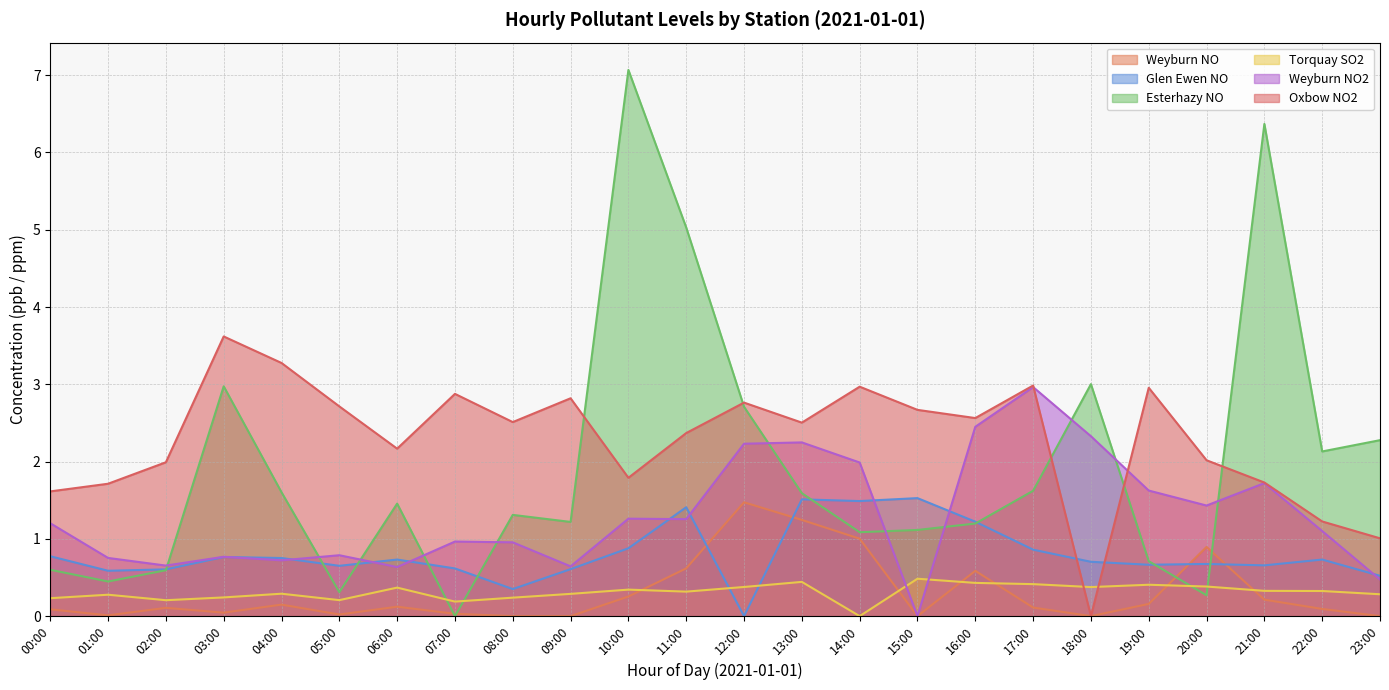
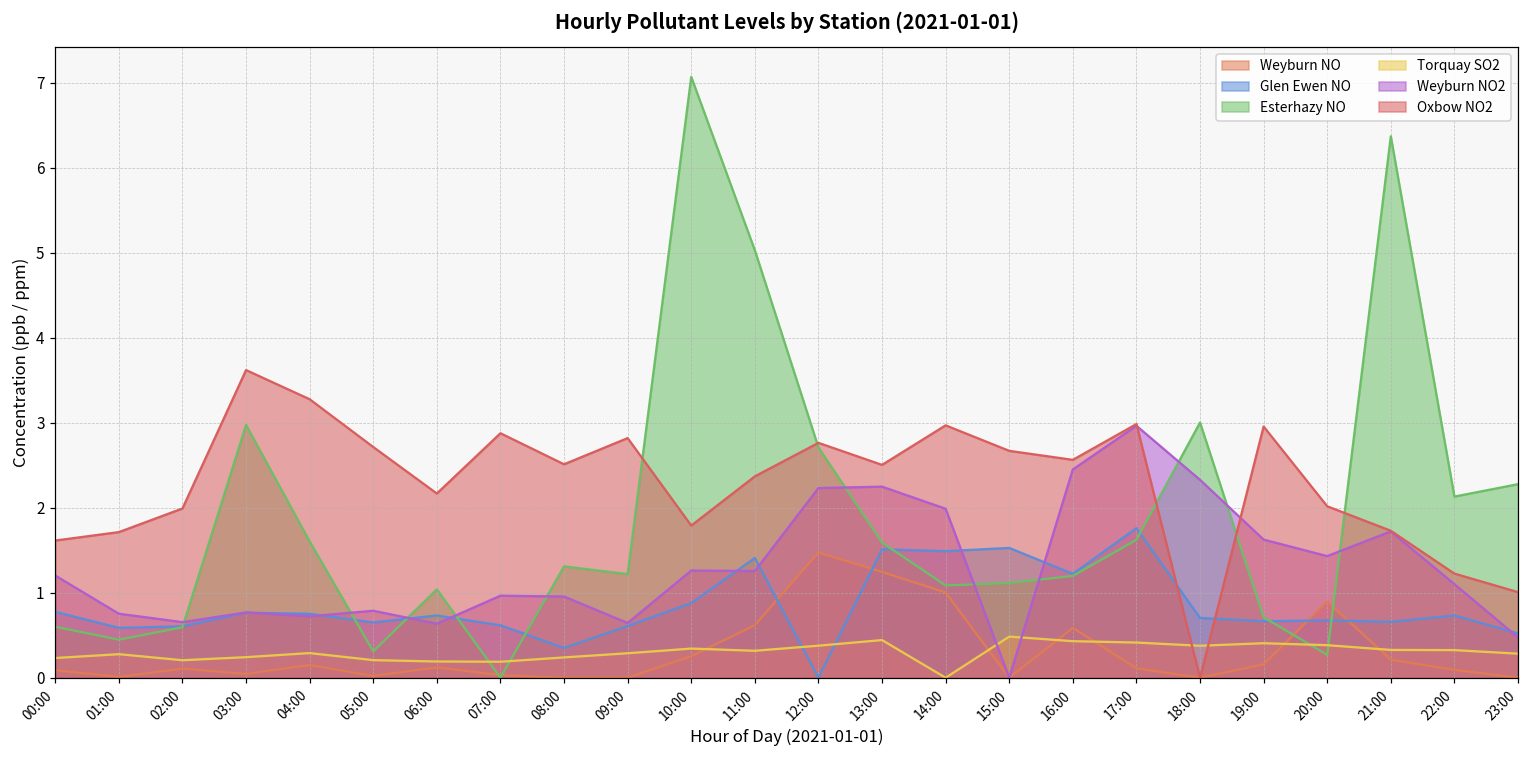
Esterhazy NO, 06:00: 1.5 -> 1.0
Torquay SO2, 06:00: 0.4 -> 0.2
Glen Ewen NO, 17:00: 0.9 -> 1.8
